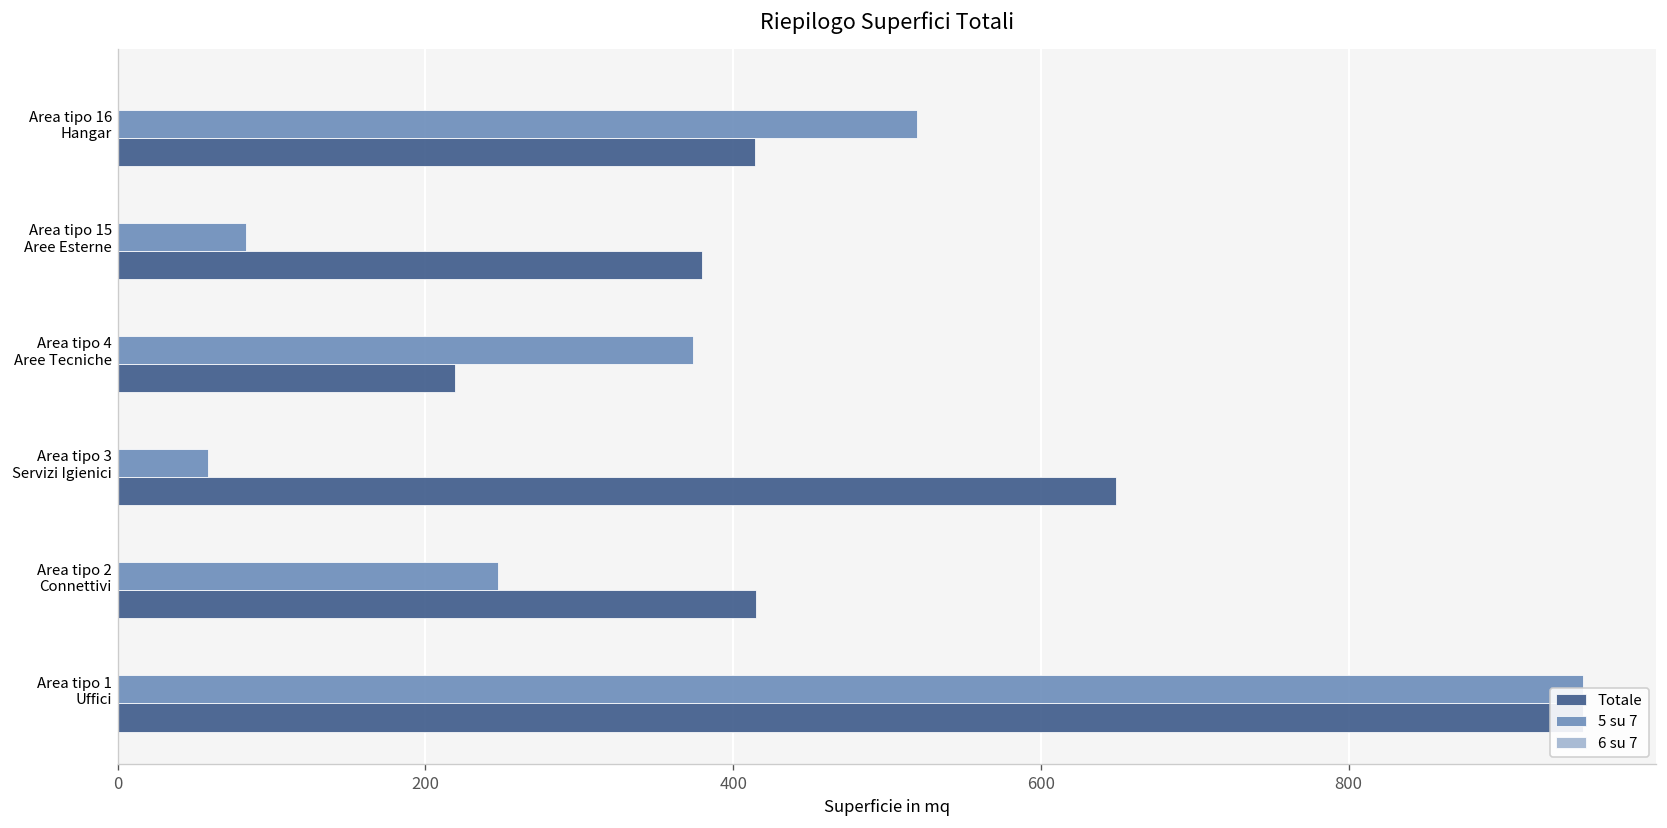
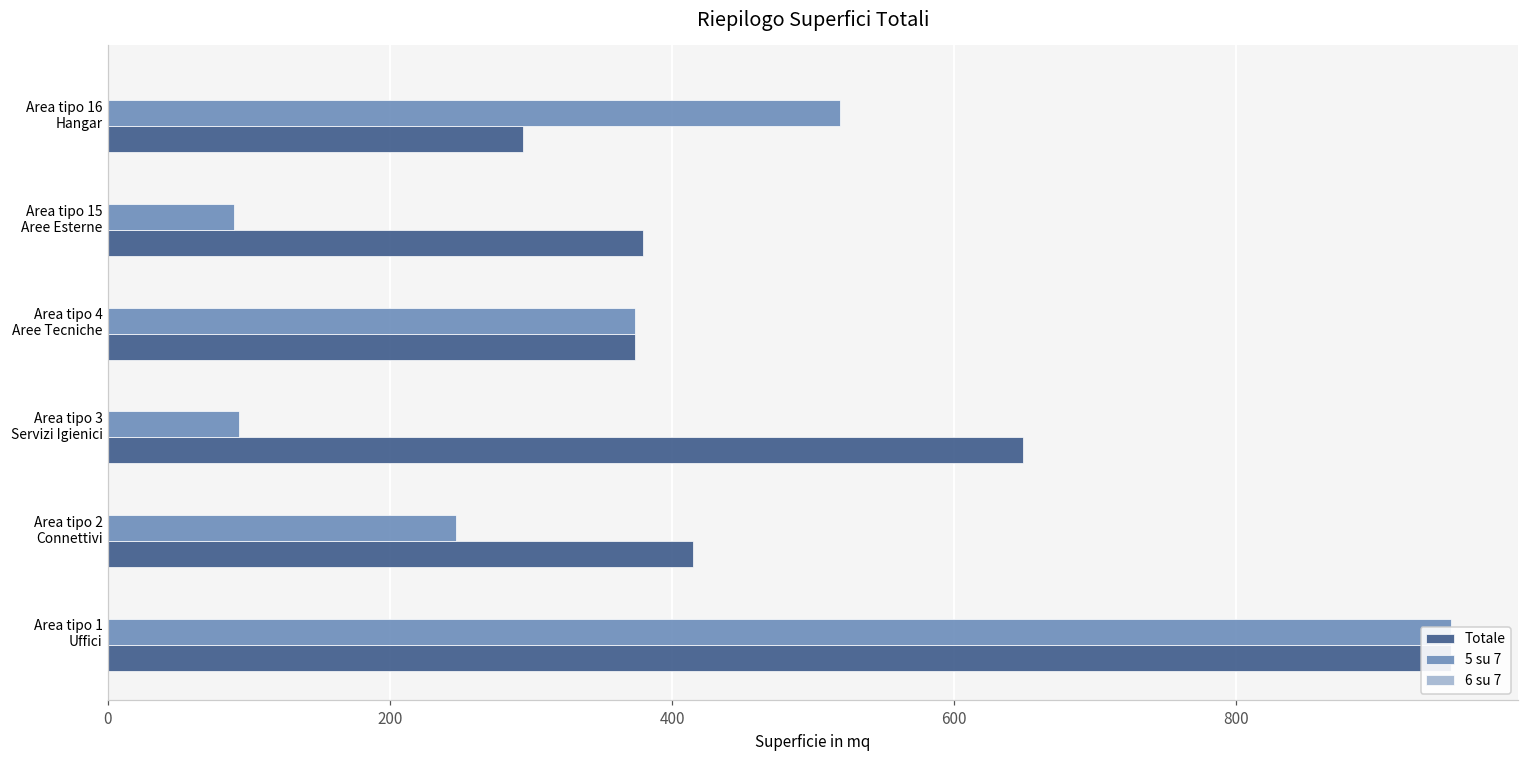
Totale, Area tipo 16 Hangar: 414 -> 295
5 su 7, Area tipo 15 Aree Esterne: 83 -> 90
Totale, Area tipo 4 Aree Tecniche: 219 -> 374
5 su 7, Area tipo 3 Servizi Igienici: 59 -> 93
